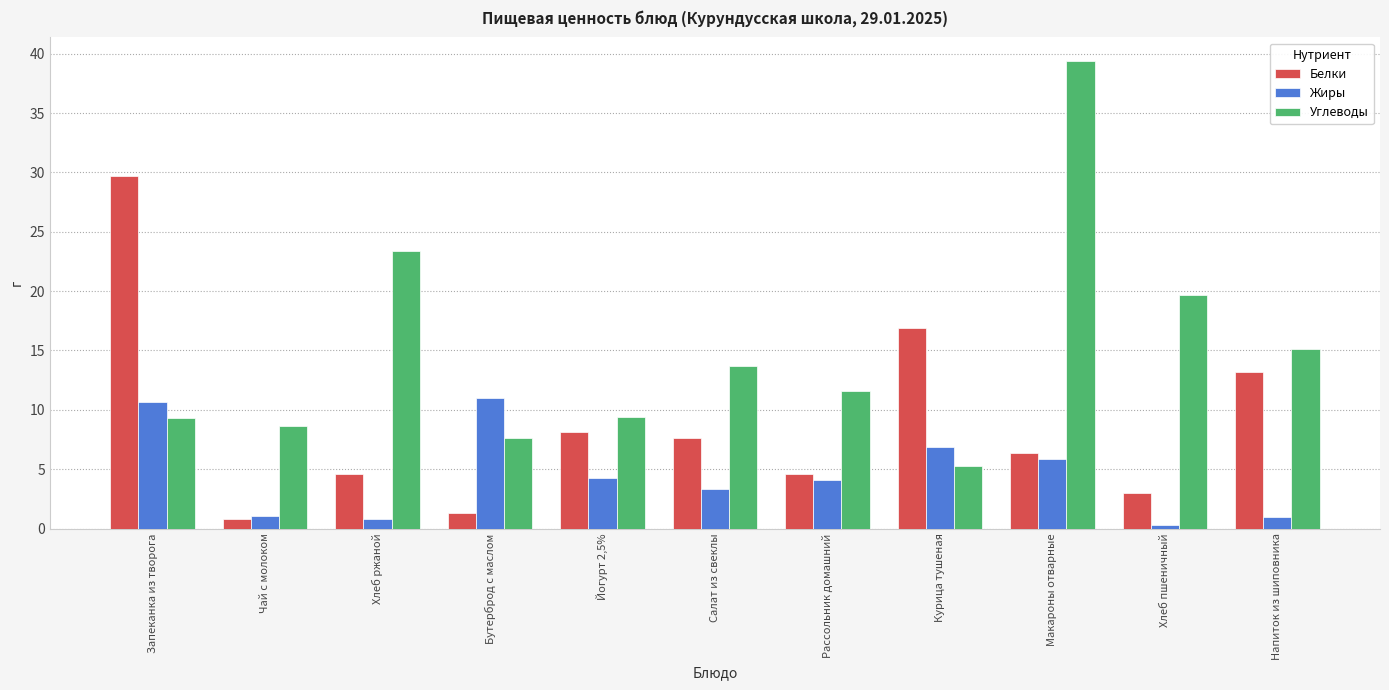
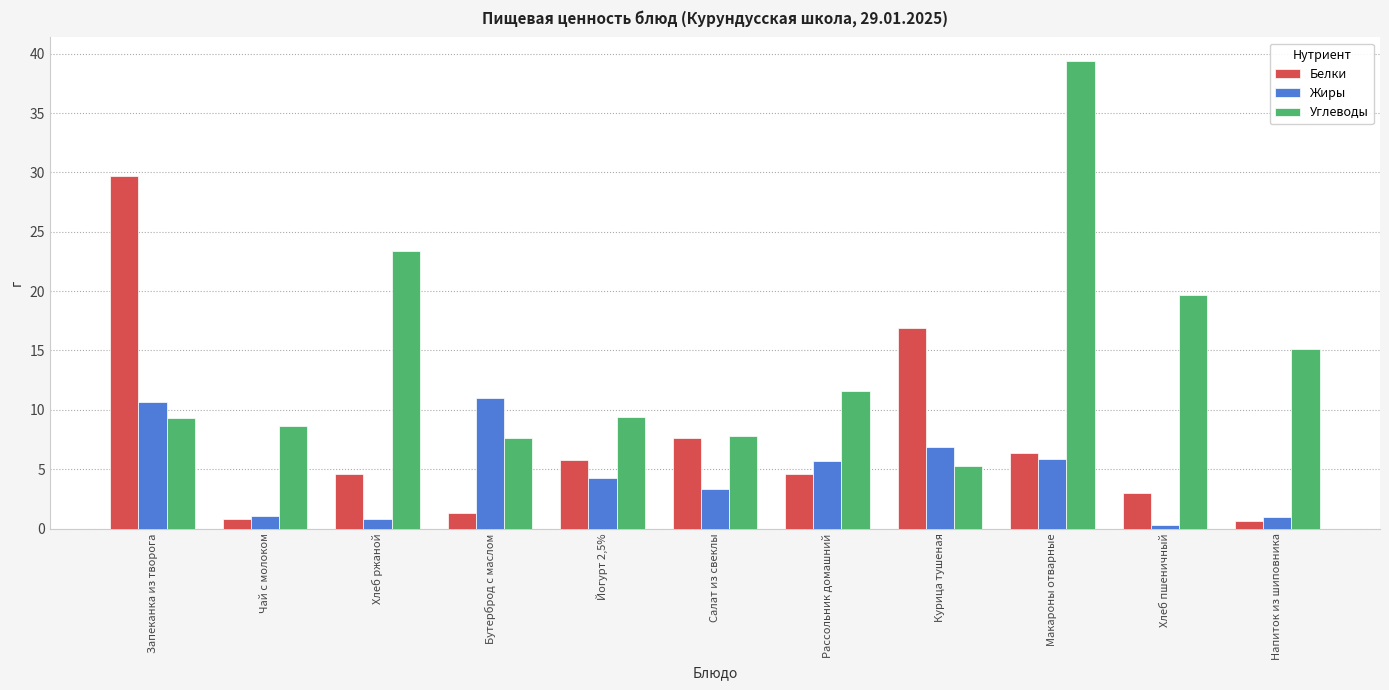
Белки, Йогурт 2,5%: 8.1 -> 5.8
Углеводы, Салат из свеклы: 13.7 -> 7.8
Жиры, Рассольник домашний: 4.1 -> 5.7
Белки, Напиток из шиповника: 13.2 -> 0.6
